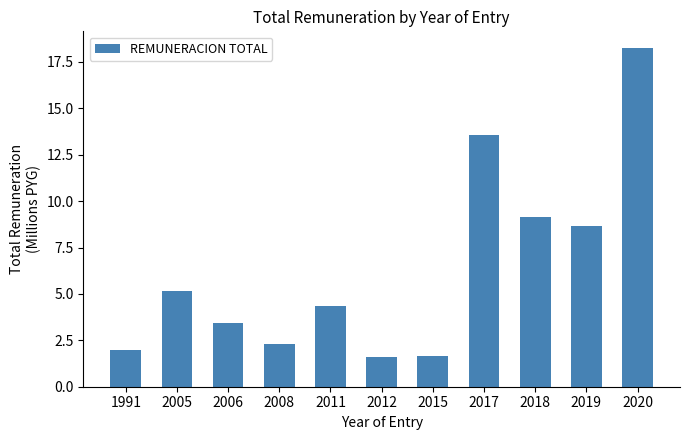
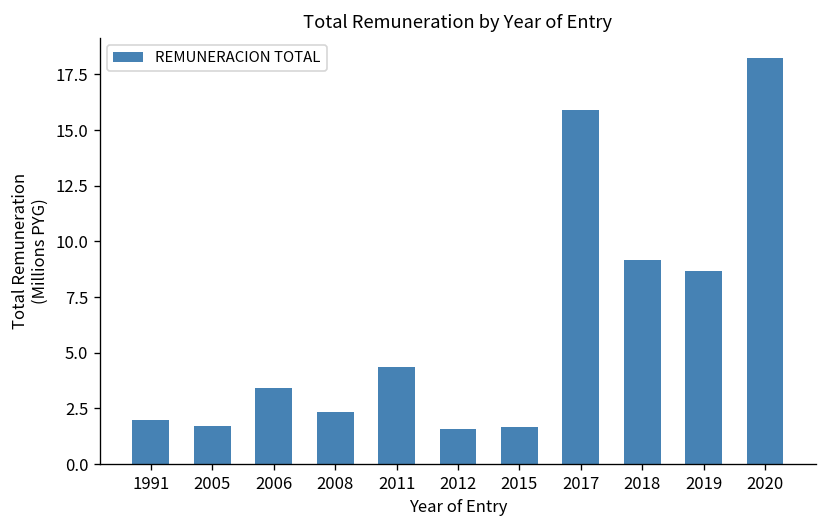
2005: 5.2 -> 1.7
2017: 13.6 -> 15.9
